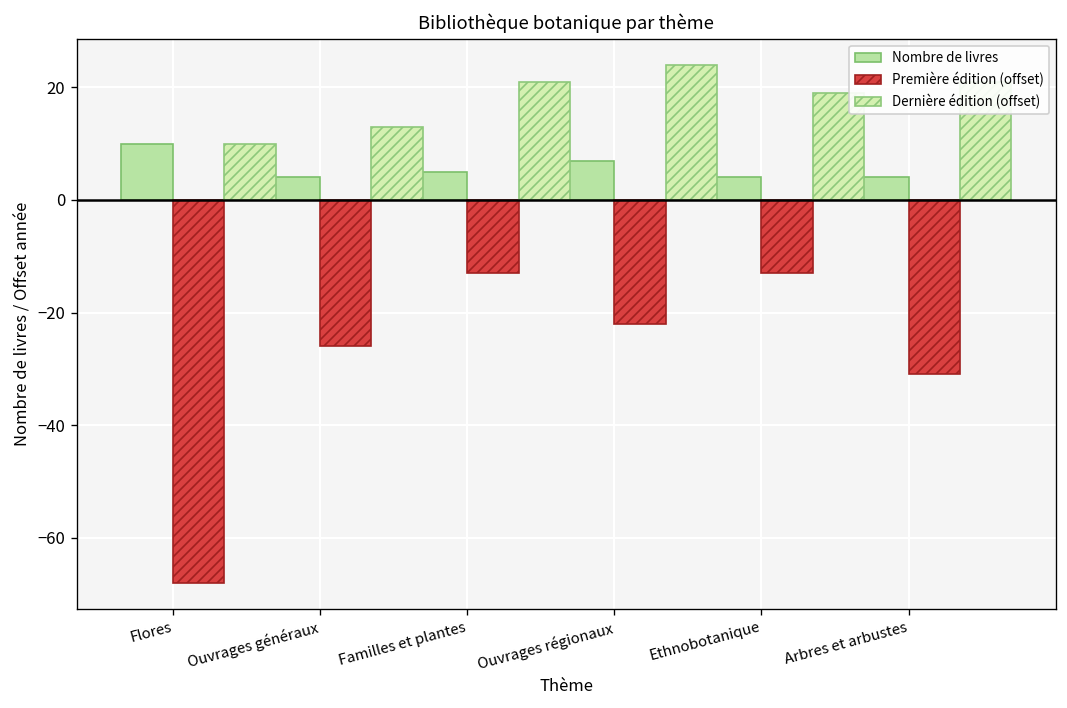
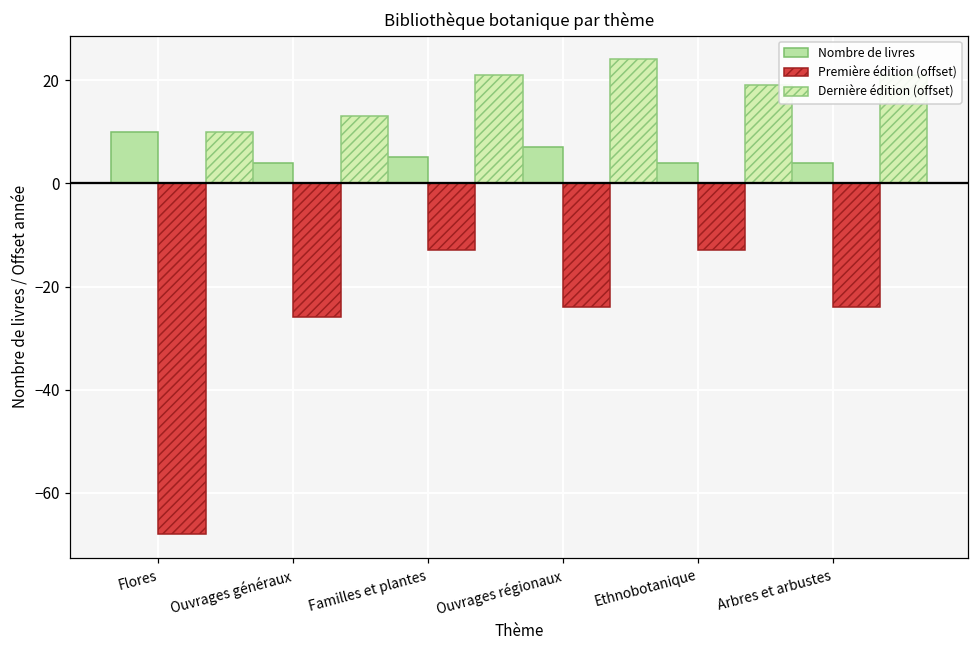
Première édition (offset), Ouvrages régionaux: -22 -> -24
Première édition (offset), Arbres et arbustes: -31 -> -24
